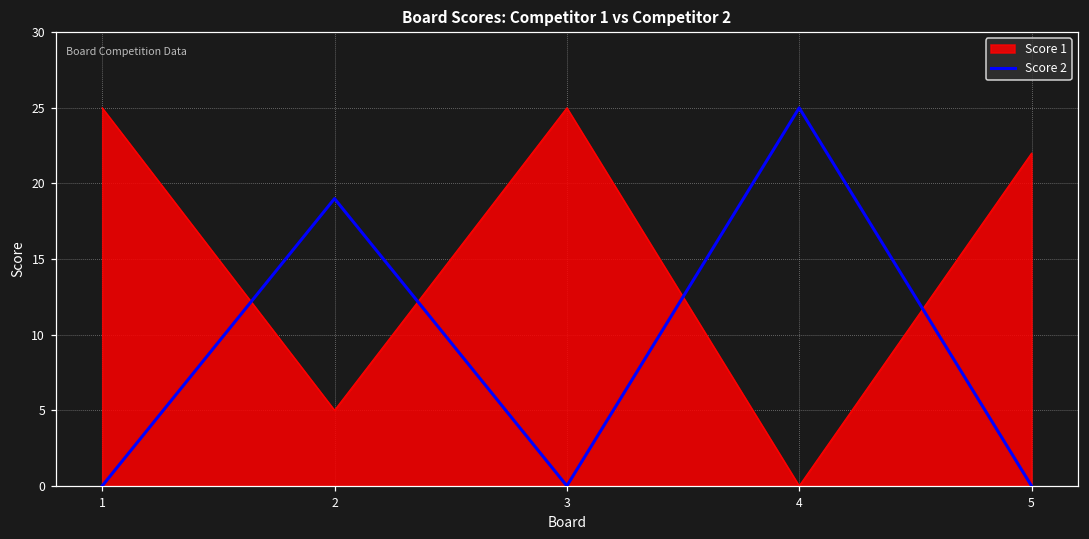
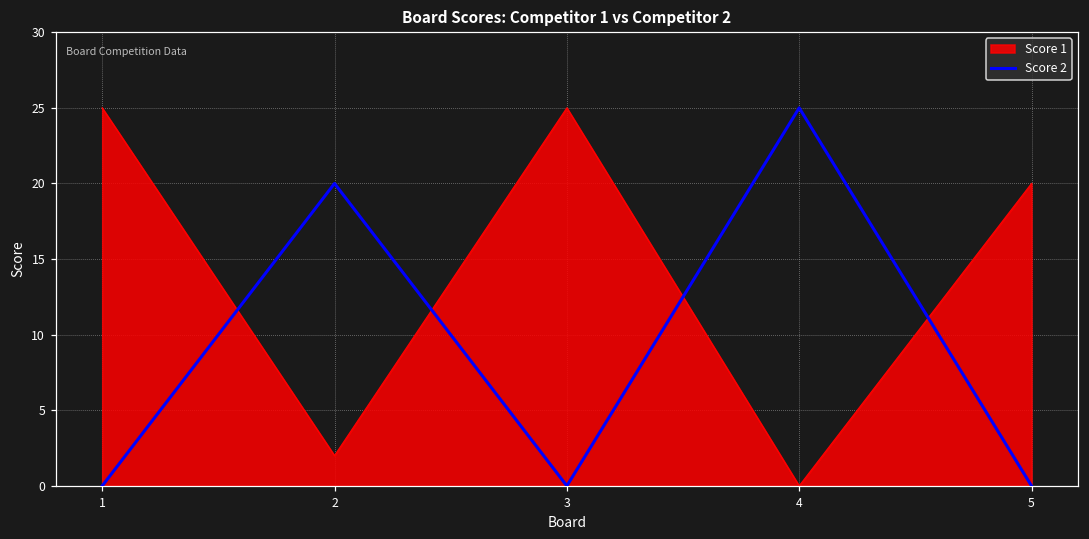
Score 1, 2: 5 -> 2
Score 2, 2: 19 -> 20
Score 1, 5: 22 -> 20
